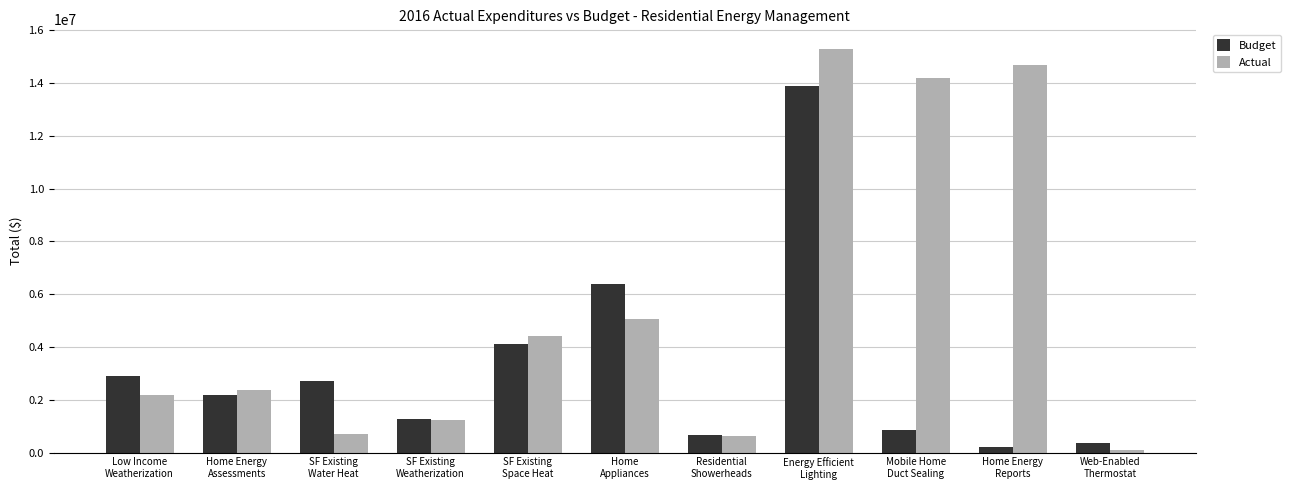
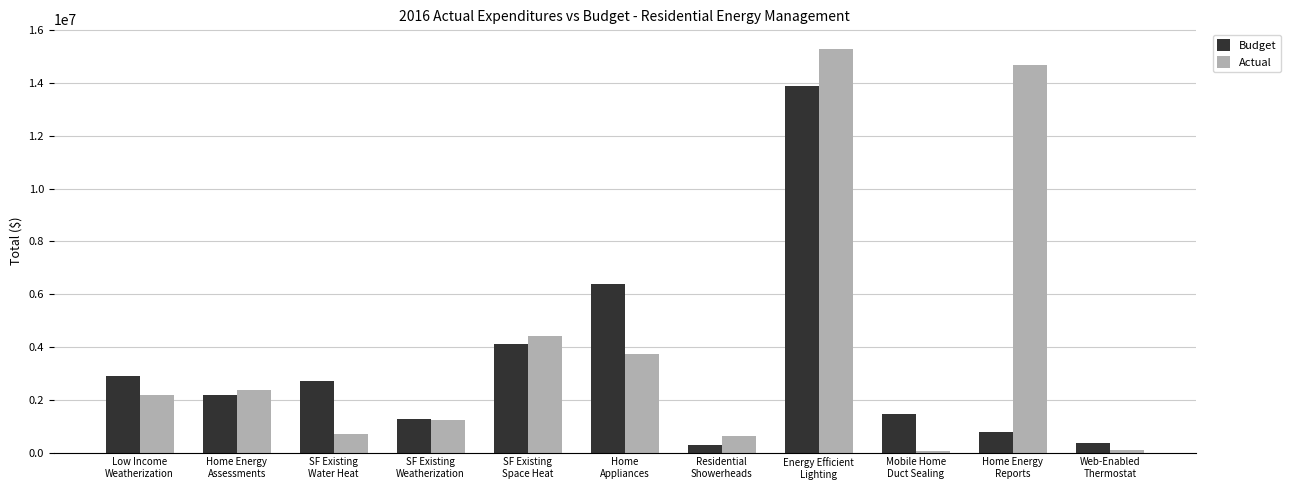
Actual, Home Appliances: 5100000 -> 3700000
Budget, Residential Showerheads: 700000 -> 300000
Budget, Mobile Home Duct Sealing: 900000 -> 1500000
Actual, Mobile Home Duct Sealing: 14200000 -> 100000
Budget, Home Energy Reports: 200000 -> 800000
